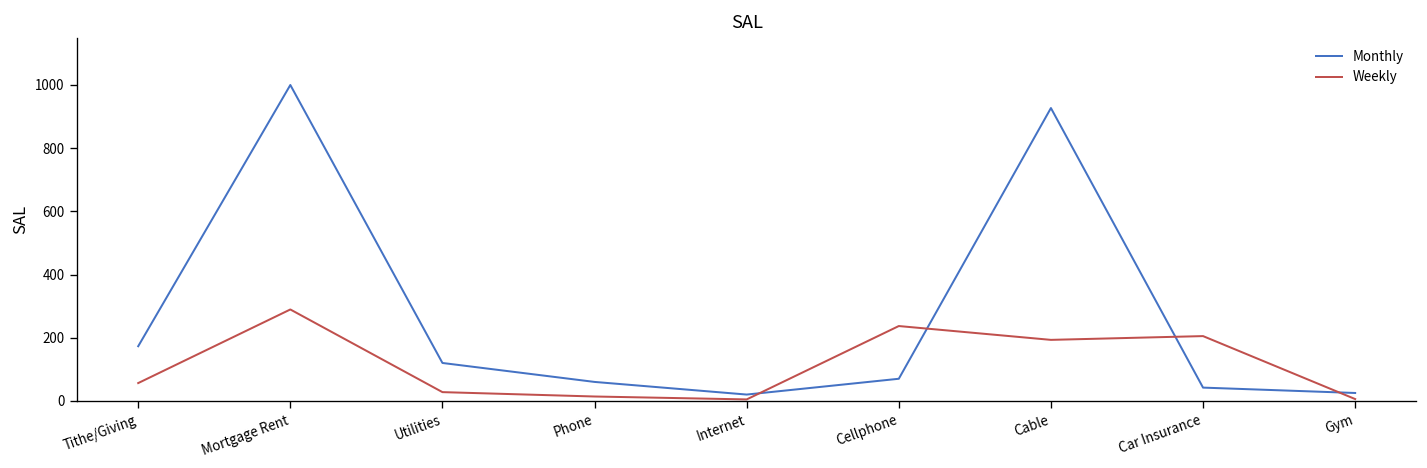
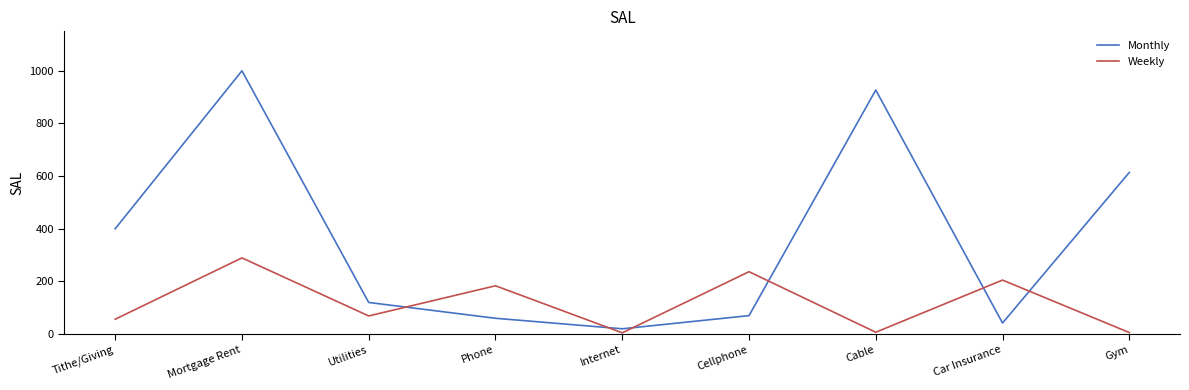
Monthly, Tithe/Giving: 170 -> 400
Weekly, Utilities: 30 -> 70
Weekly, Phone: 10 -> 180
Weekly, Cable: 190 -> 10
Monthly, Gym: 30 -> 610
